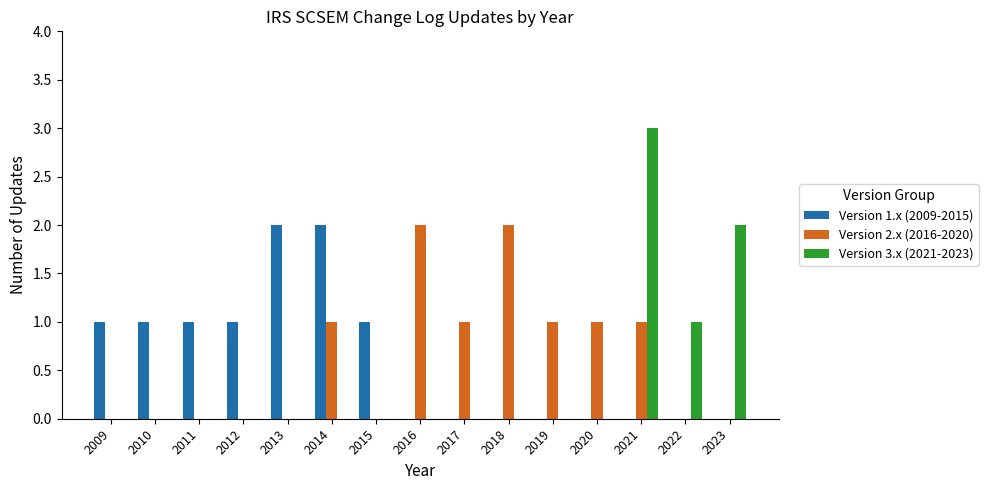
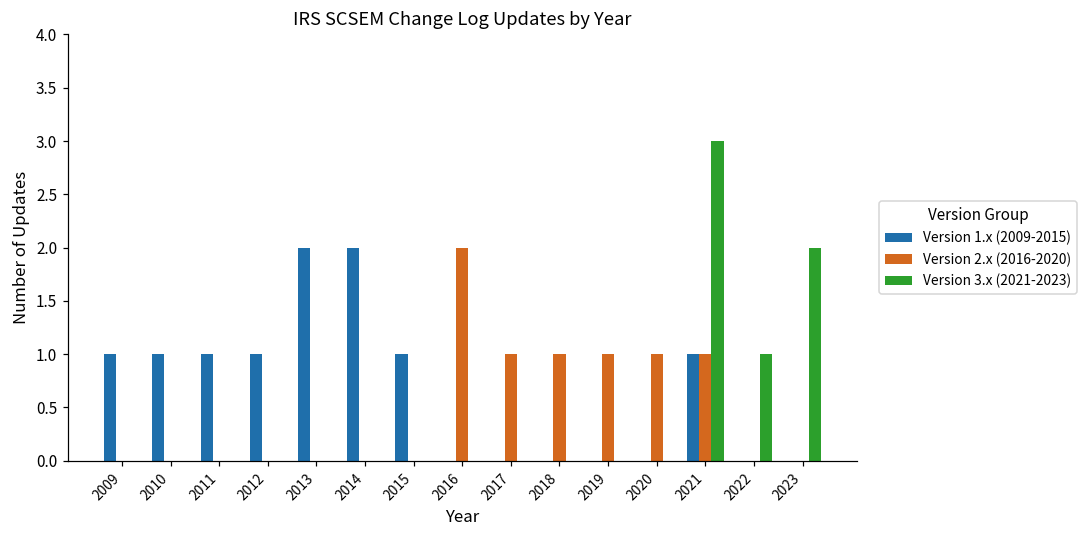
Version 2.x (2016-2020), 2014: 1 -> 0
Version 2.x (2016-2020), 2018: 2 -> 1
Version 1.x (2009-2015), 2021: 0 -> 1
